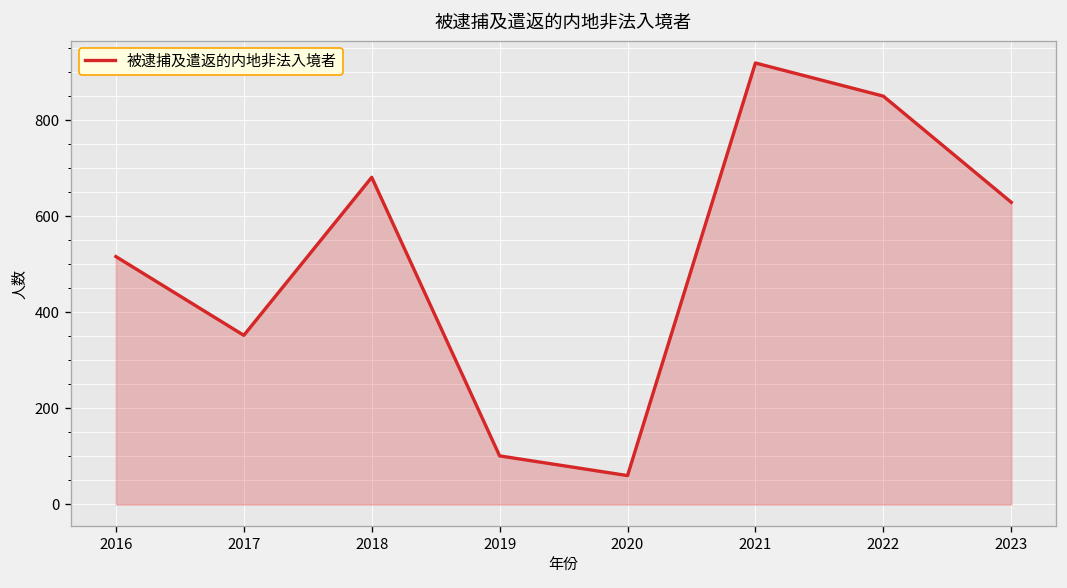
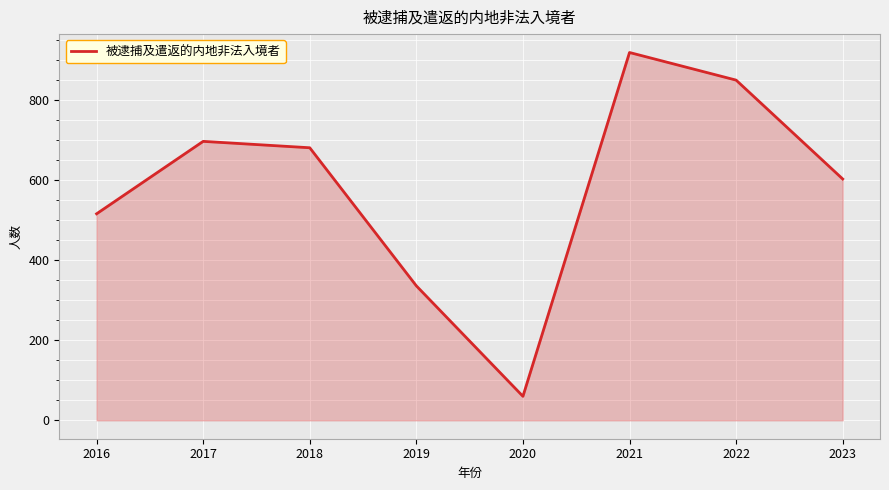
2017: 350 -> 700
2019: 100 -> 340
2023: 630 -> 600
